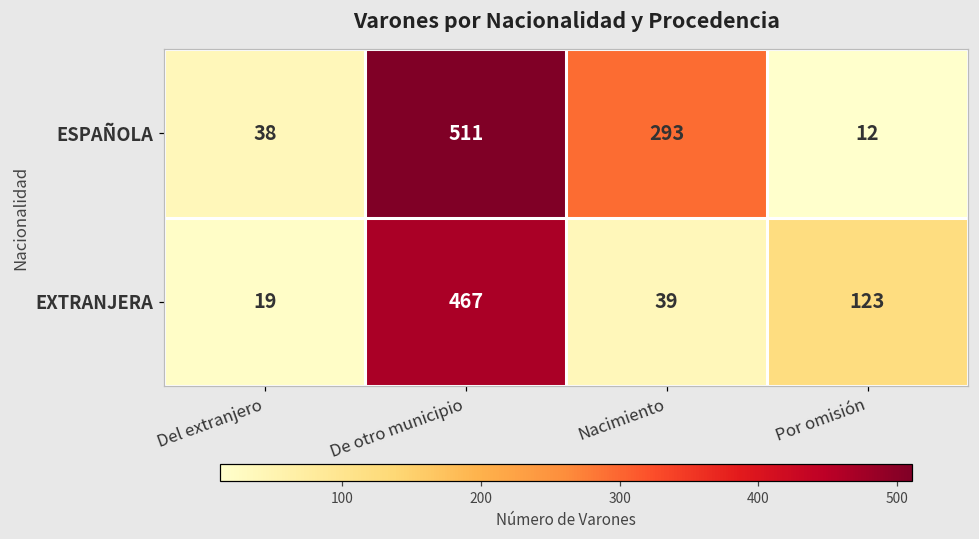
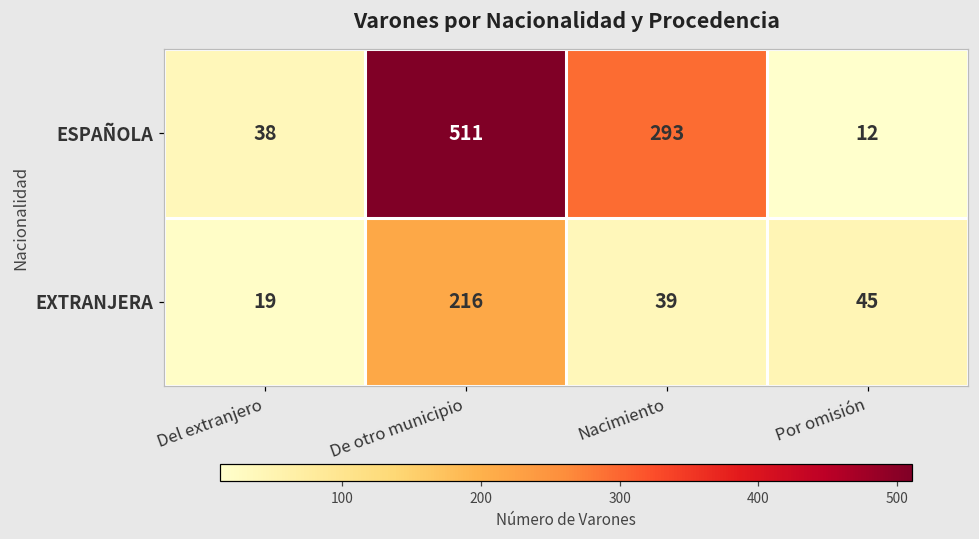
EXTRANJERA, De otro municipio: 467 -> 216
EXTRANJERA, Por omisión: 123 -> 45
